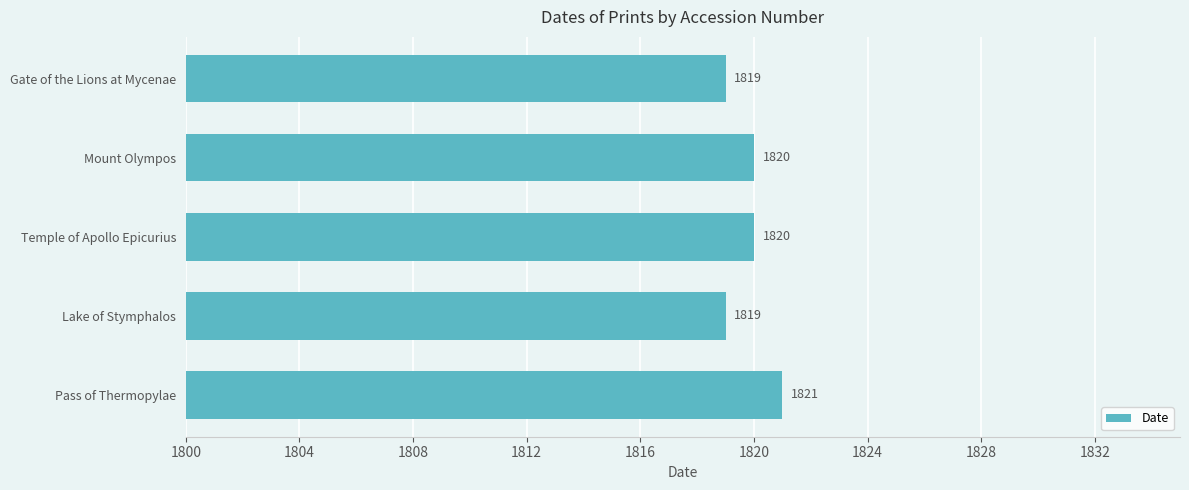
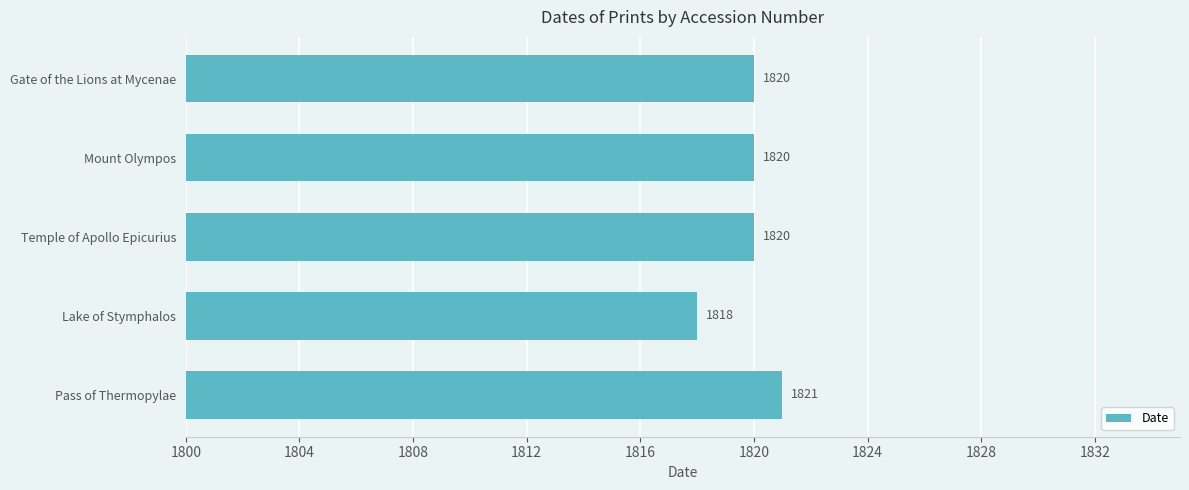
Gate of the Lions at Mycenae: 1819 -> 1820
Lake of Stymphalos: 1819 -> 1818
